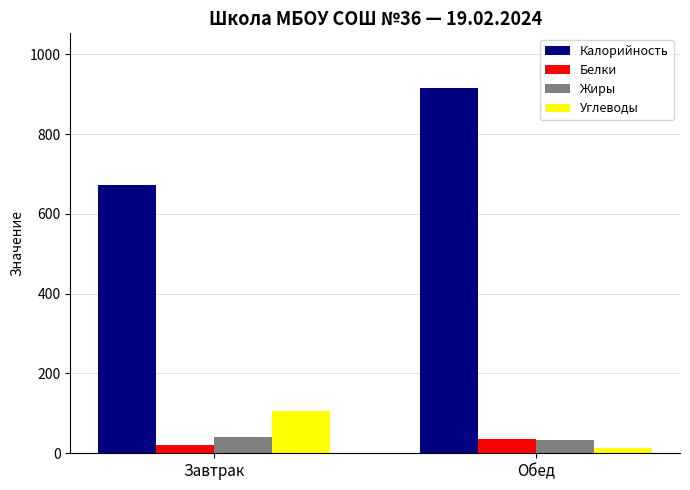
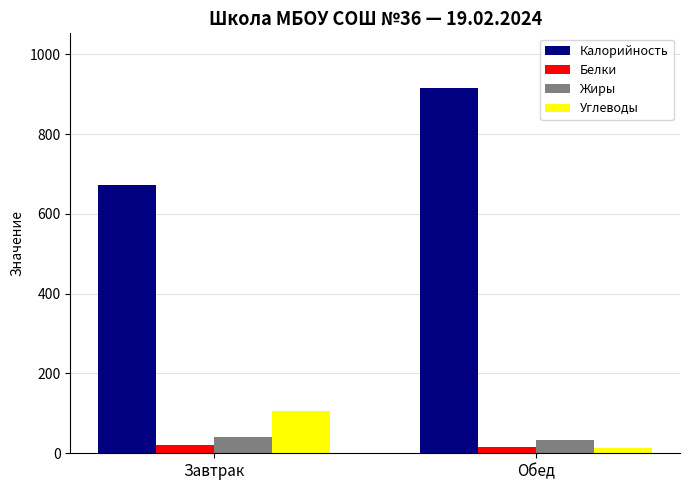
Белки, Обед: 40 -> 20
